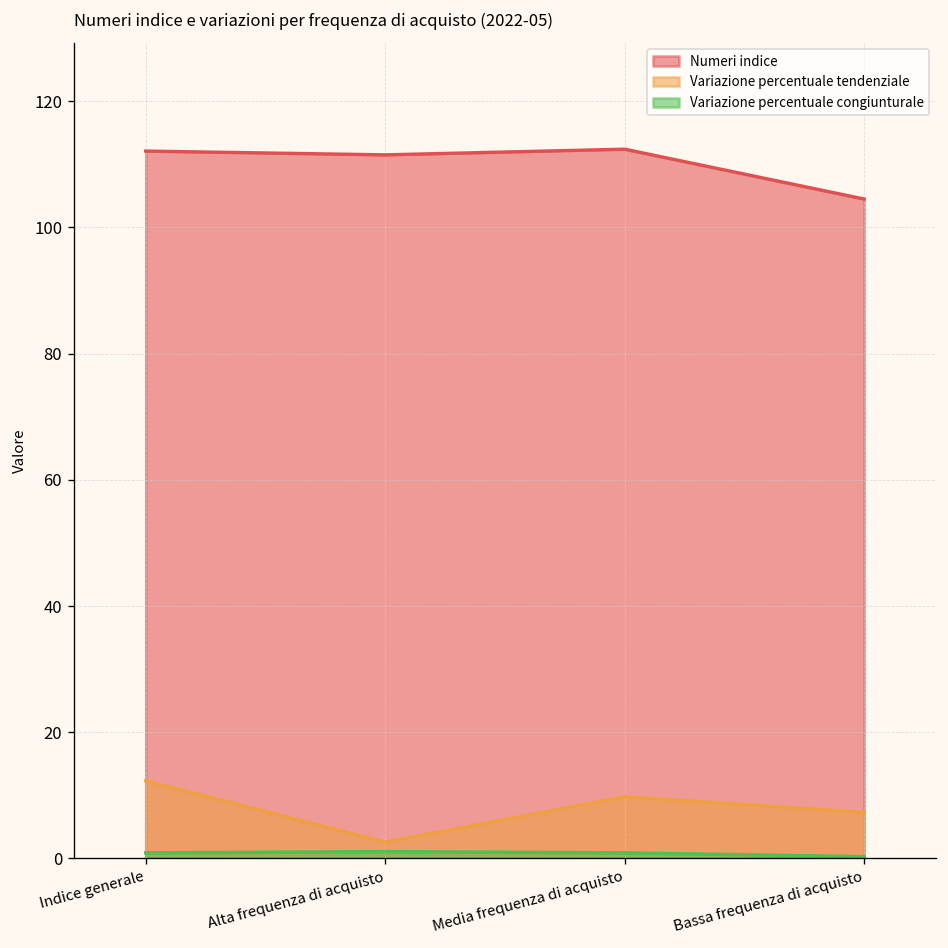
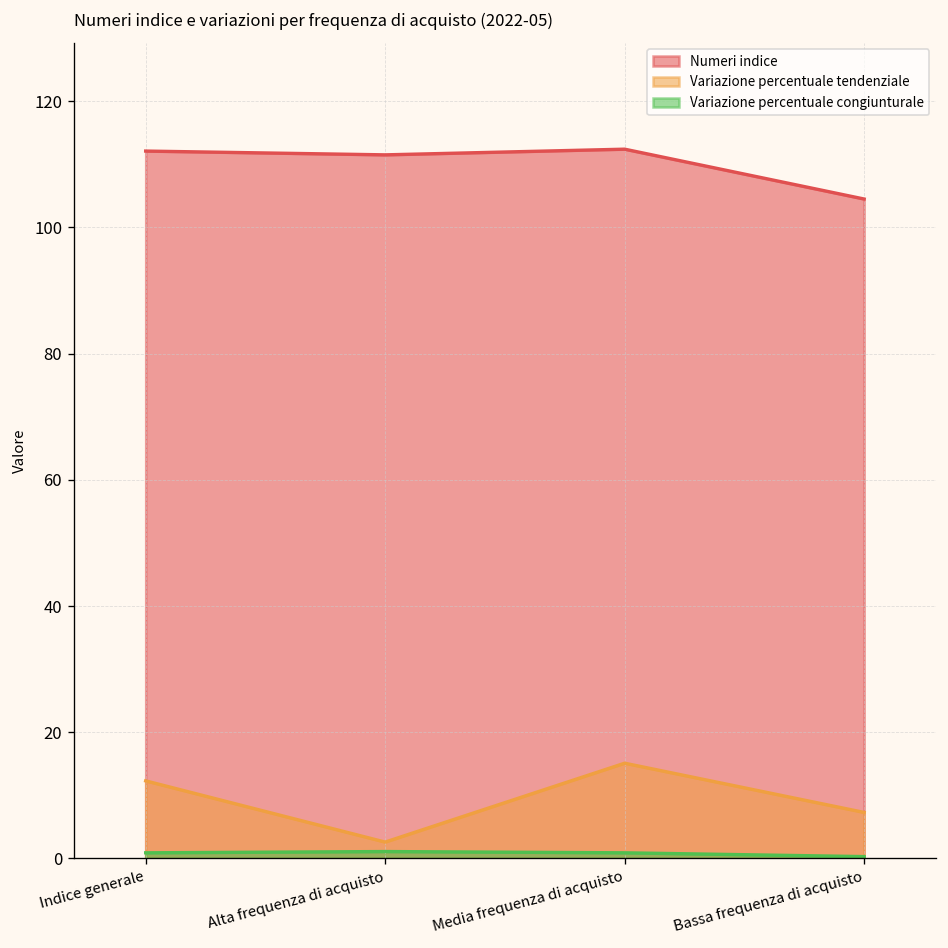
Variazione percentuale tendenziale, Media frequenza di acquisto: 10 -> 15
